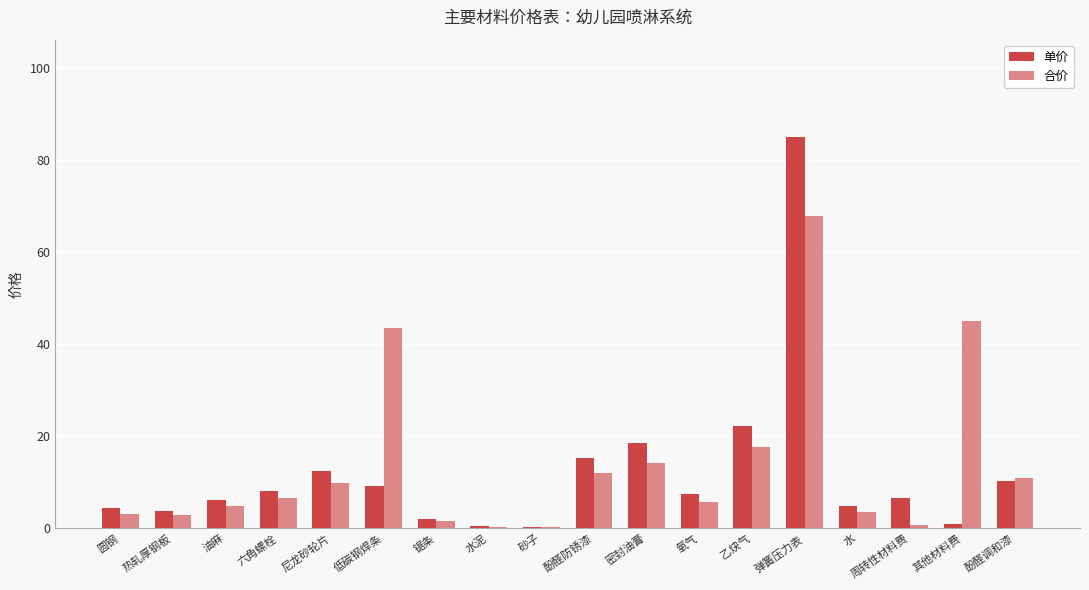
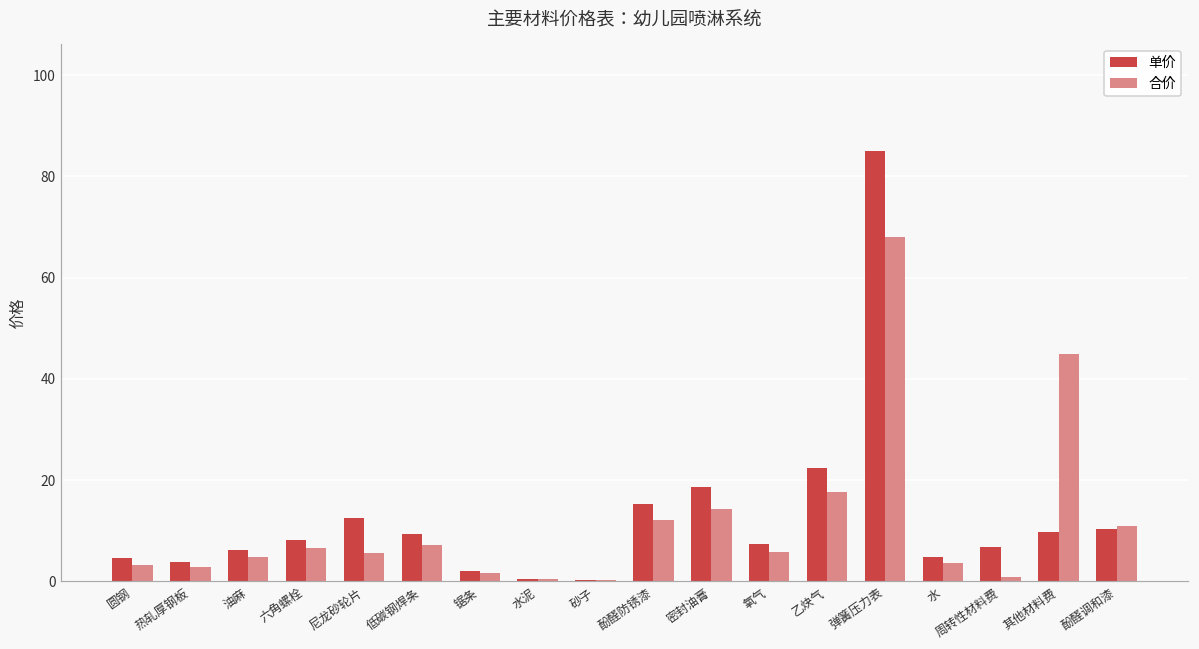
合价, 尼龙砂轮片: 10 -> 6
合价, 低碳钢焊条: 44 -> 7
单价, 其他材料费: 1 -> 10
